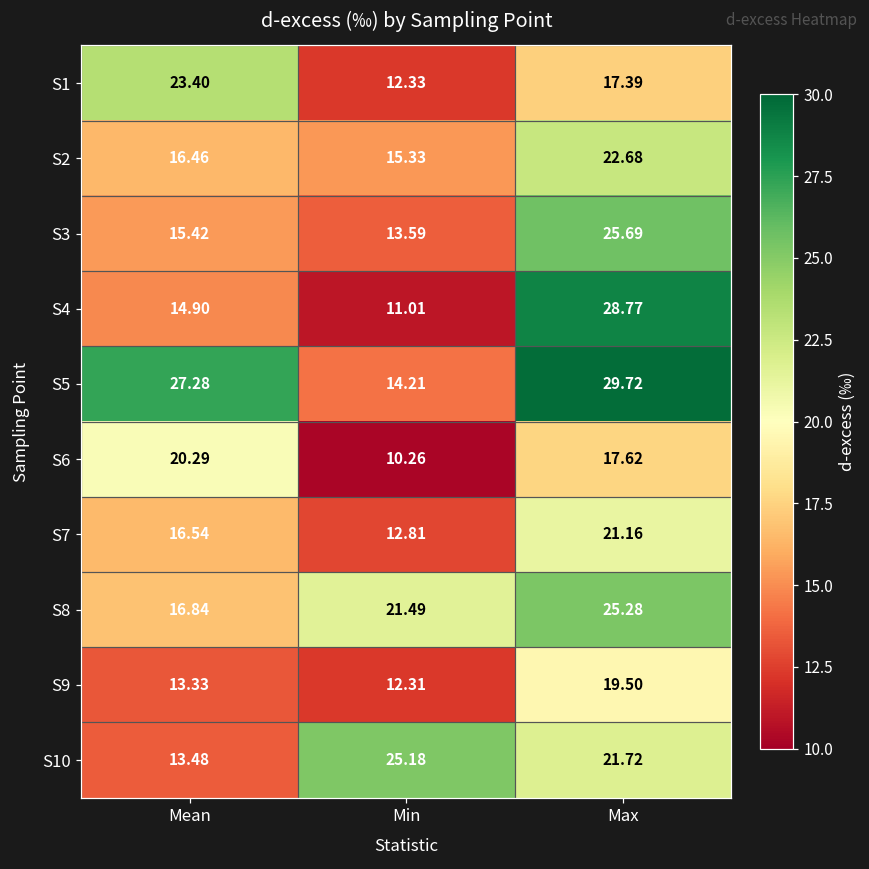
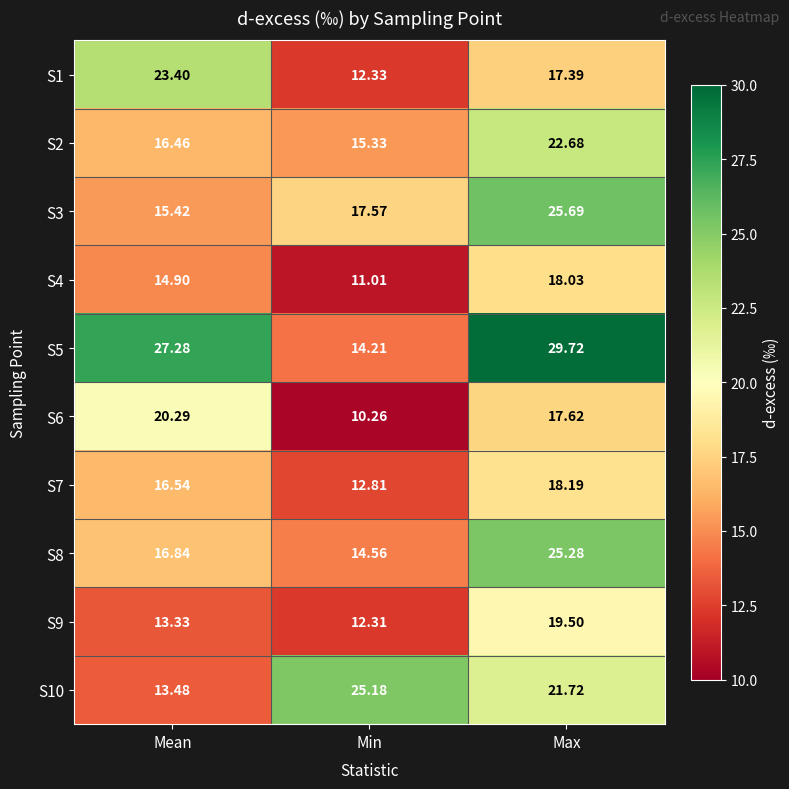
S3, Min: 13.59 -> 17.57
S4, Max: 28.77 -> 18.03
S7, Max: 21.16 -> 18.19
S8, Min: 21.49 -> 14.56
